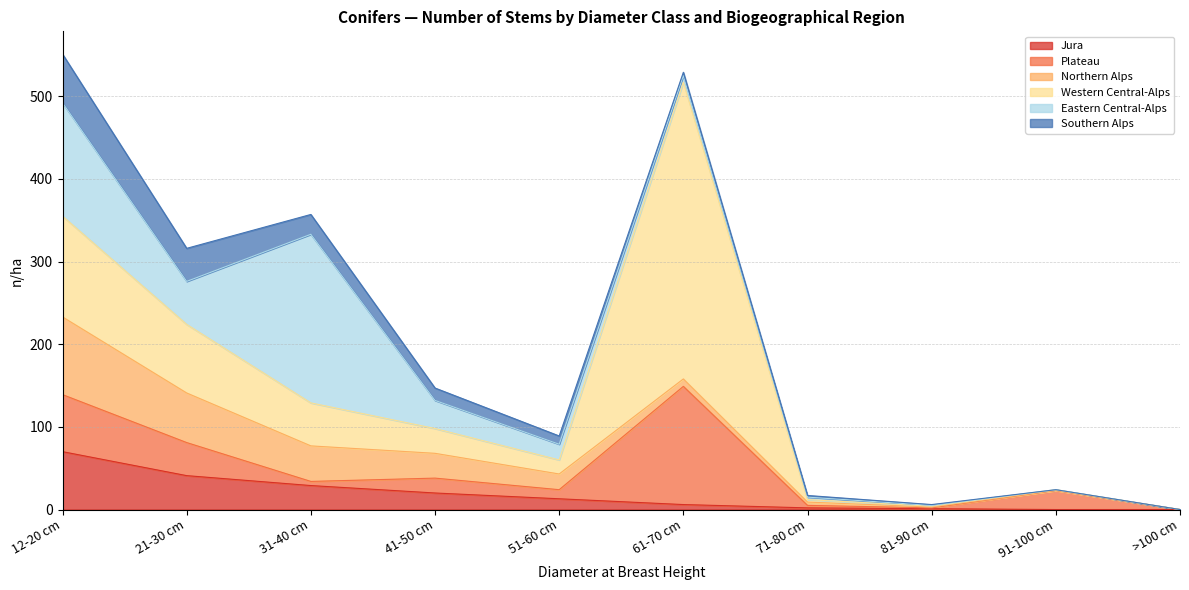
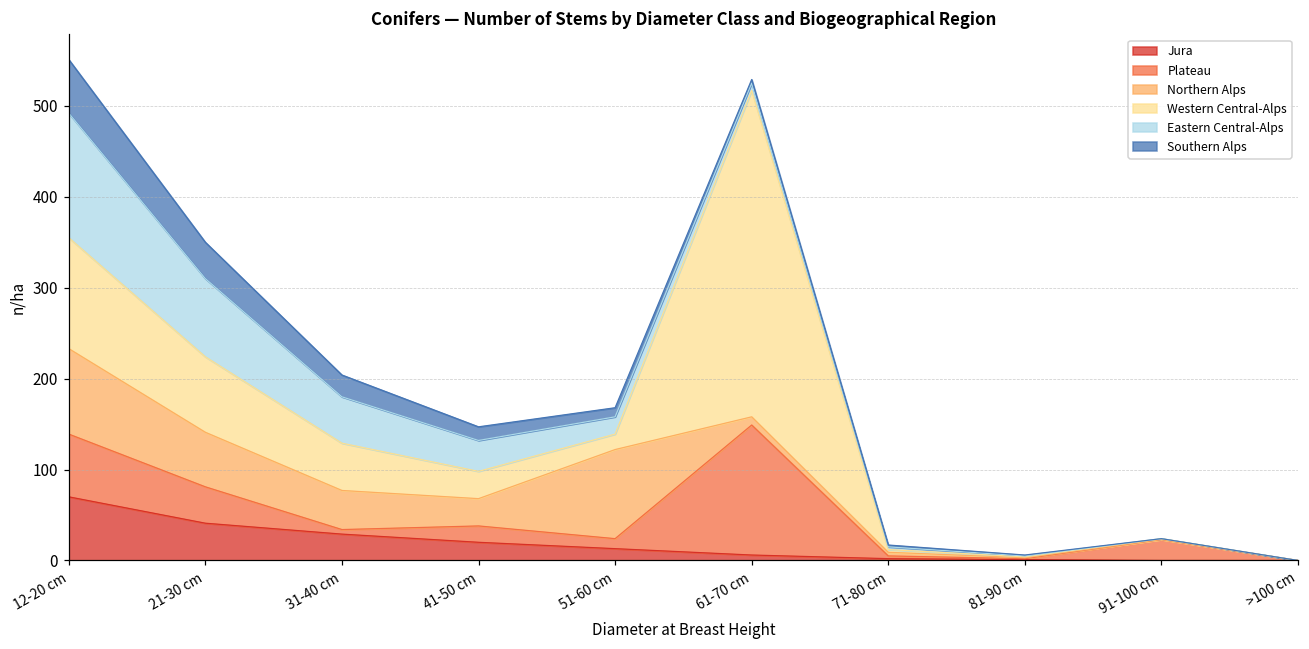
Eastern Central-Alps, 21-30 cm: 50 -> 90
Eastern Central-Alps, 31-40 cm: 200 -> 50
Northern Alps, 51-60 cm: 20 -> 100
